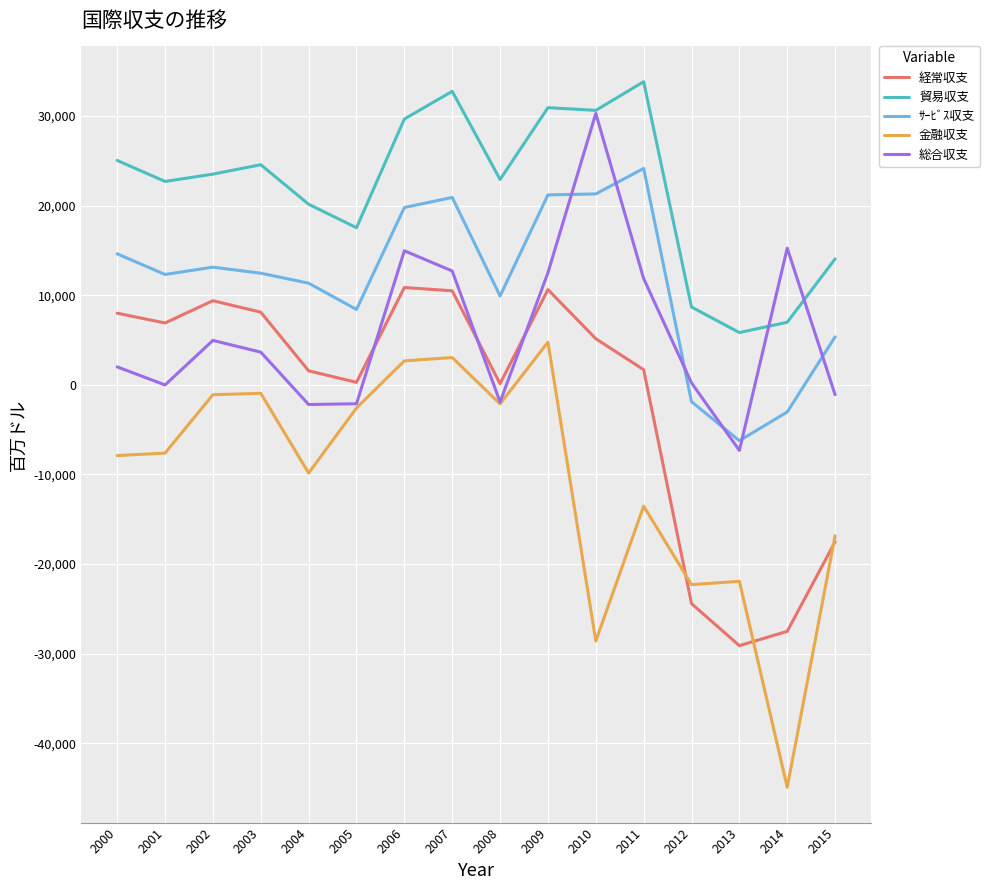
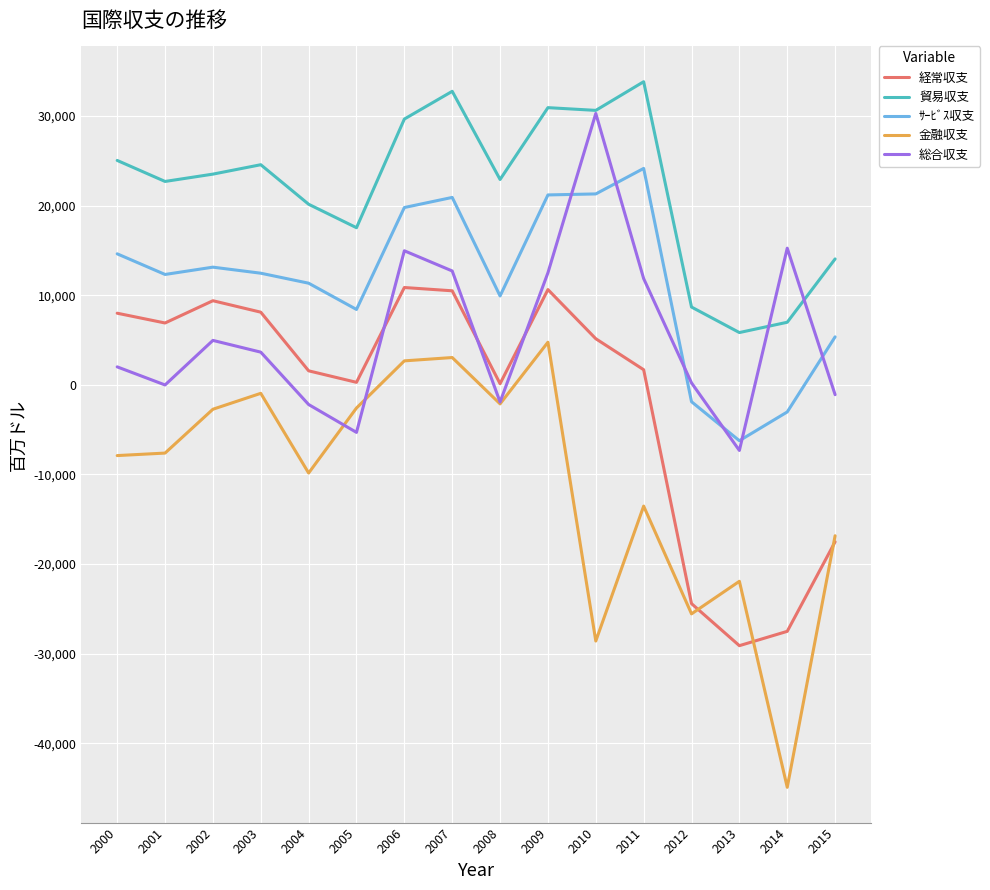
金融収支, 2002: -1,000 -> -3,000
総合収支, 2005: -2,000 -> -5,000
金融収支, 2012: -22,000 -> -26,000
